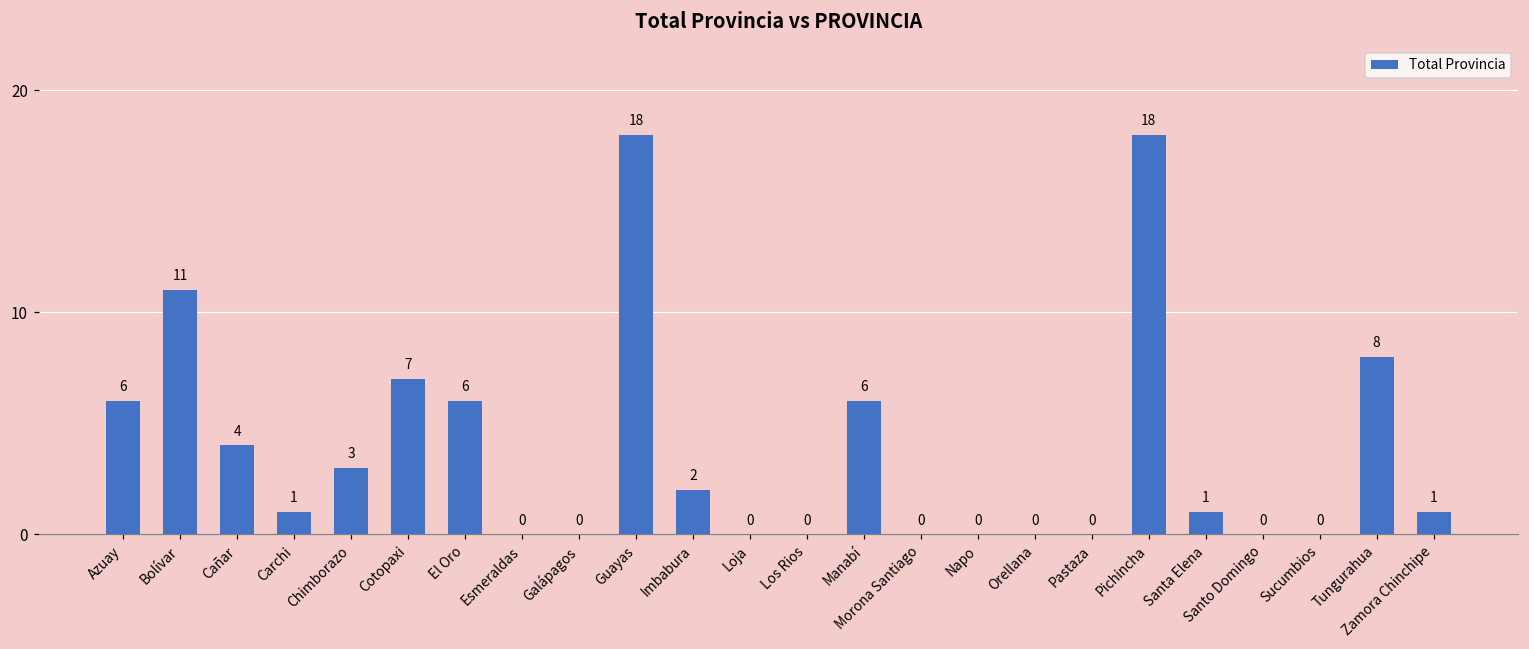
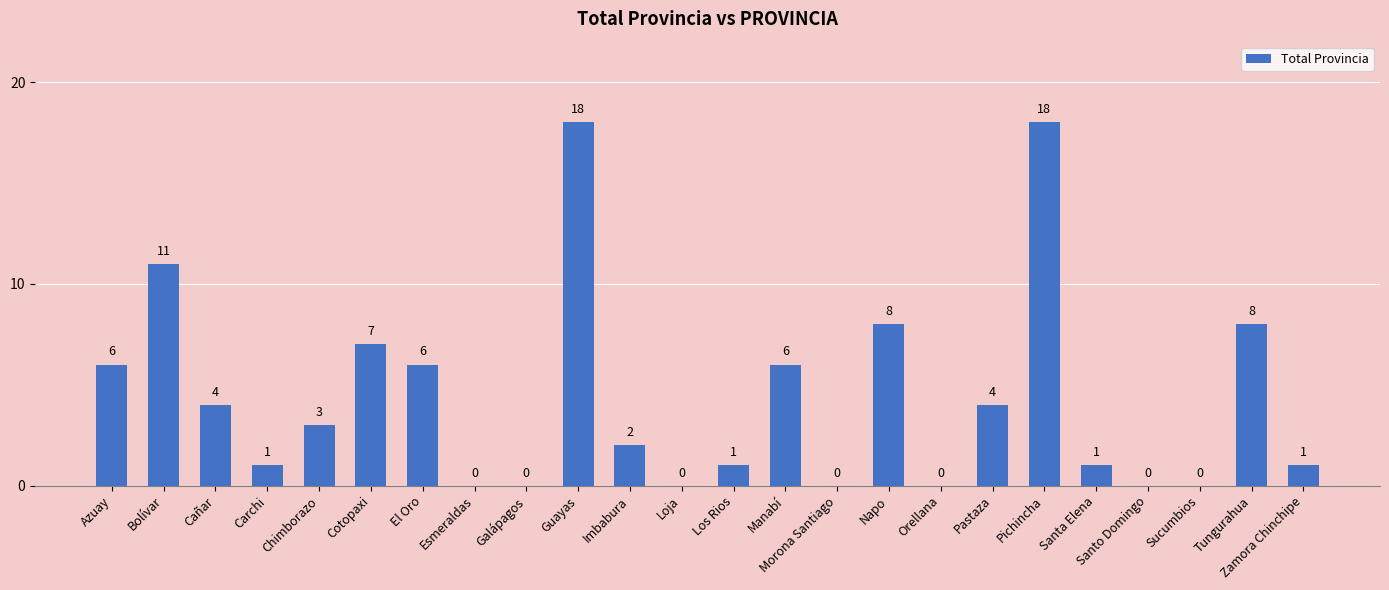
Los Rios: 0 -> 1
Napo: 0 -> 8
Pastaza: 0 -> 4
